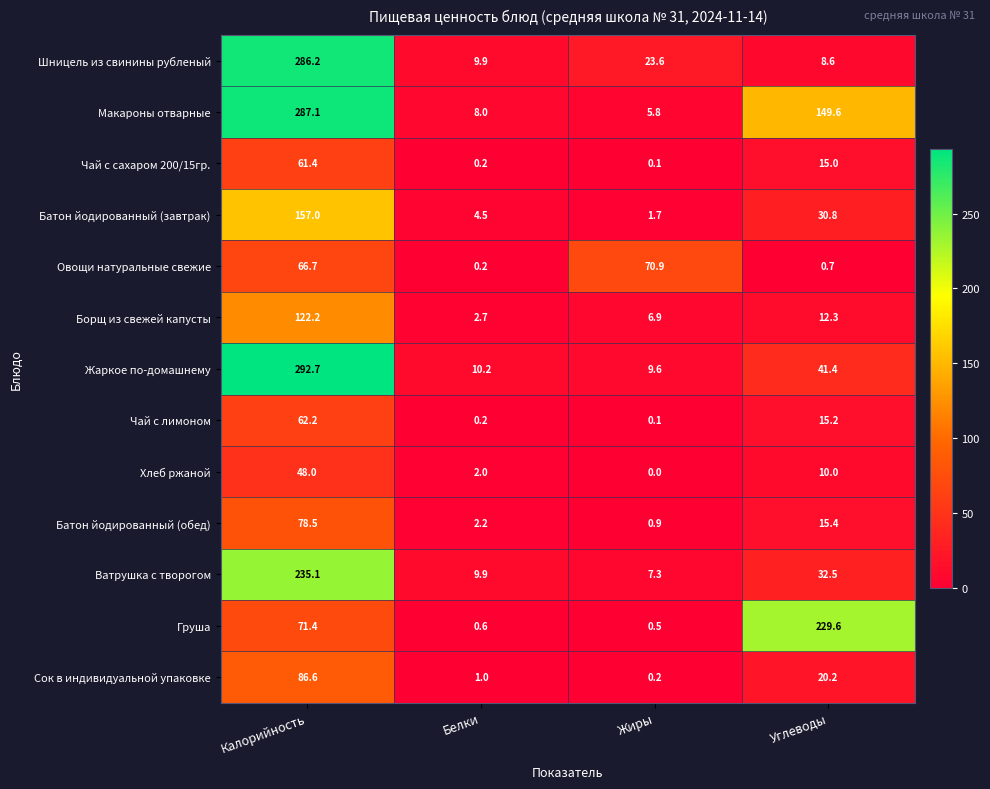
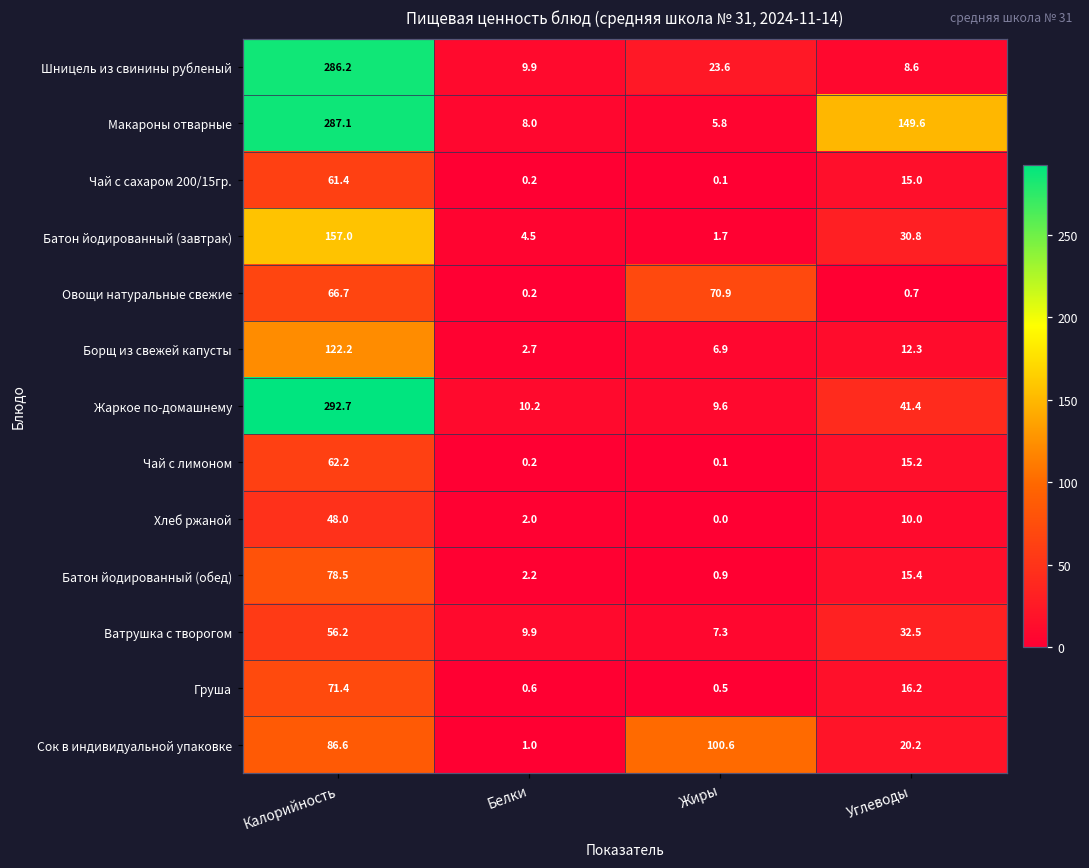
Ватрушка с творогом, Калорийность: 235.1 -> 56.2
Груша, Углеводы: 229.6 -> 16.2
Сок в индивидуальной упаковке, Жиры: 0.2 -> 100.6
